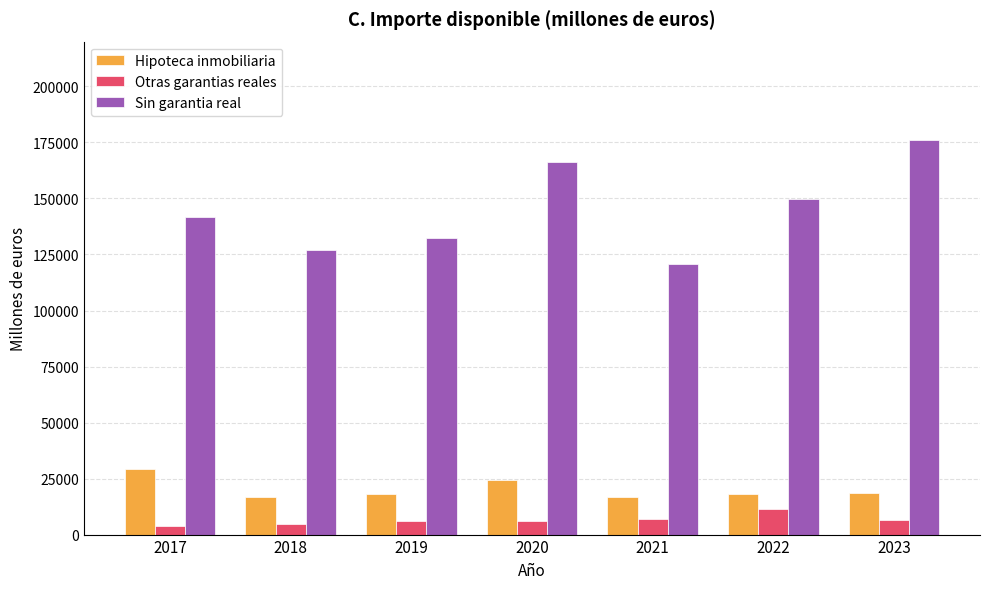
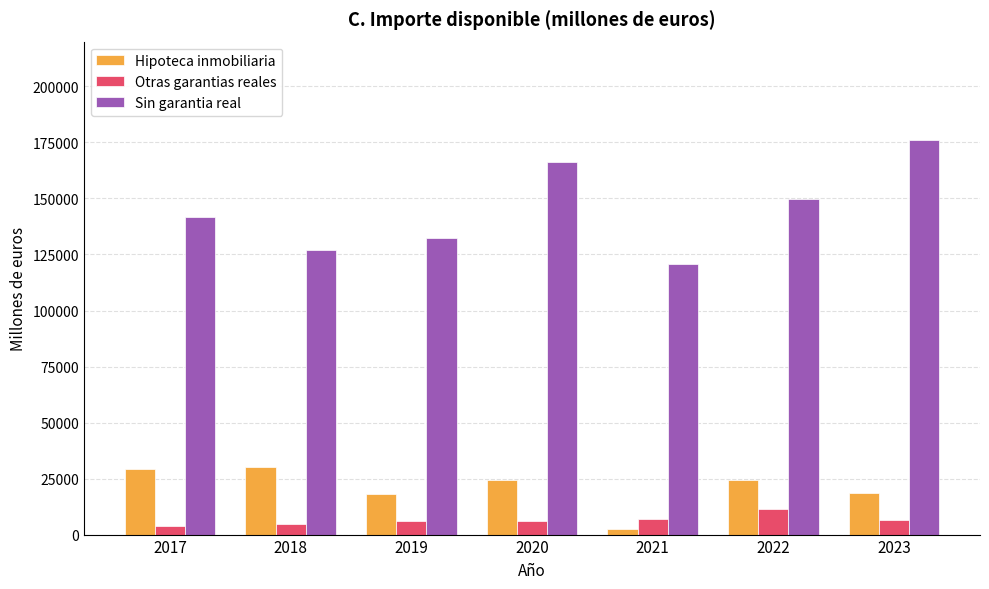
Hipoteca inmobiliaria, 2018: 17000 -> 30000
Hipoteca inmobiliaria, 2021: 17000 -> 3000
Hipoteca inmobiliaria, 2022: 18000 -> 24000
